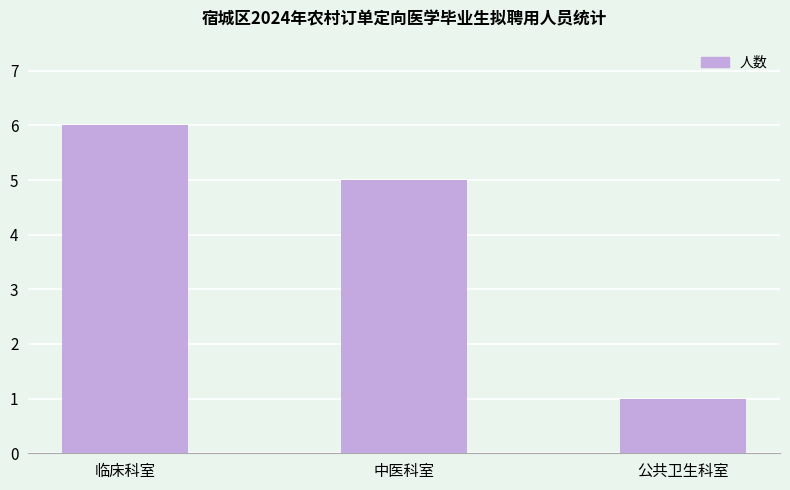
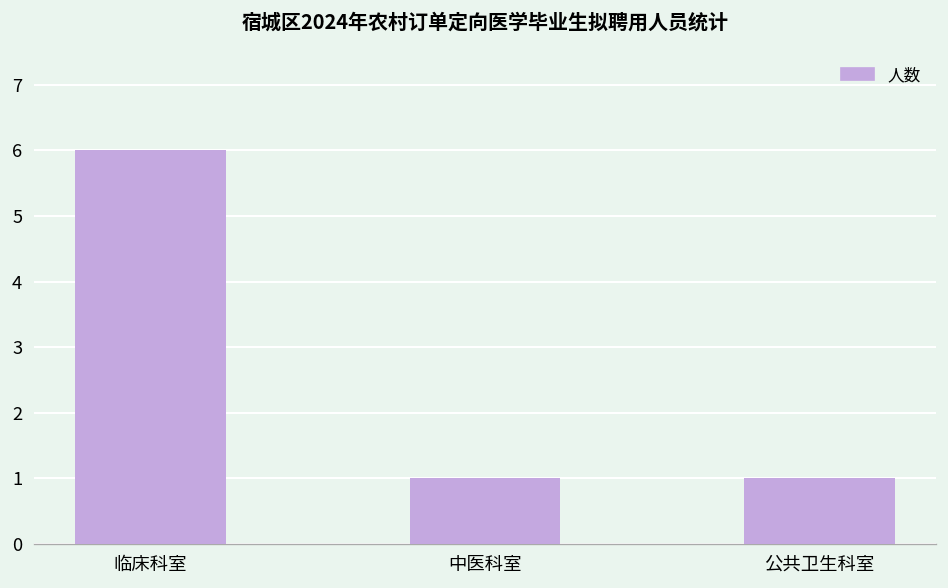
中医科室: 5 -> 1
